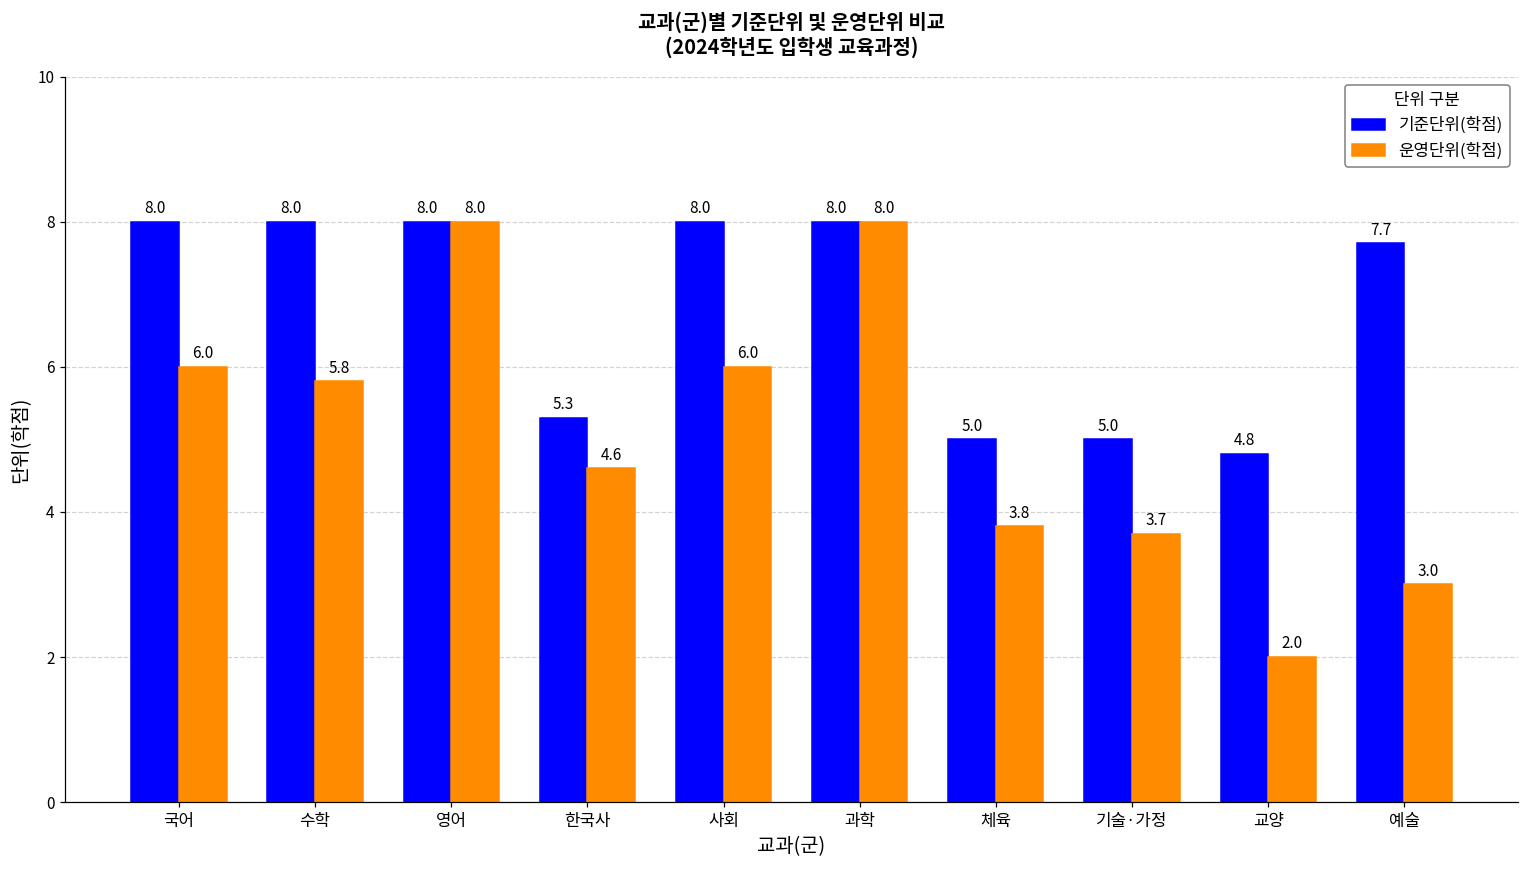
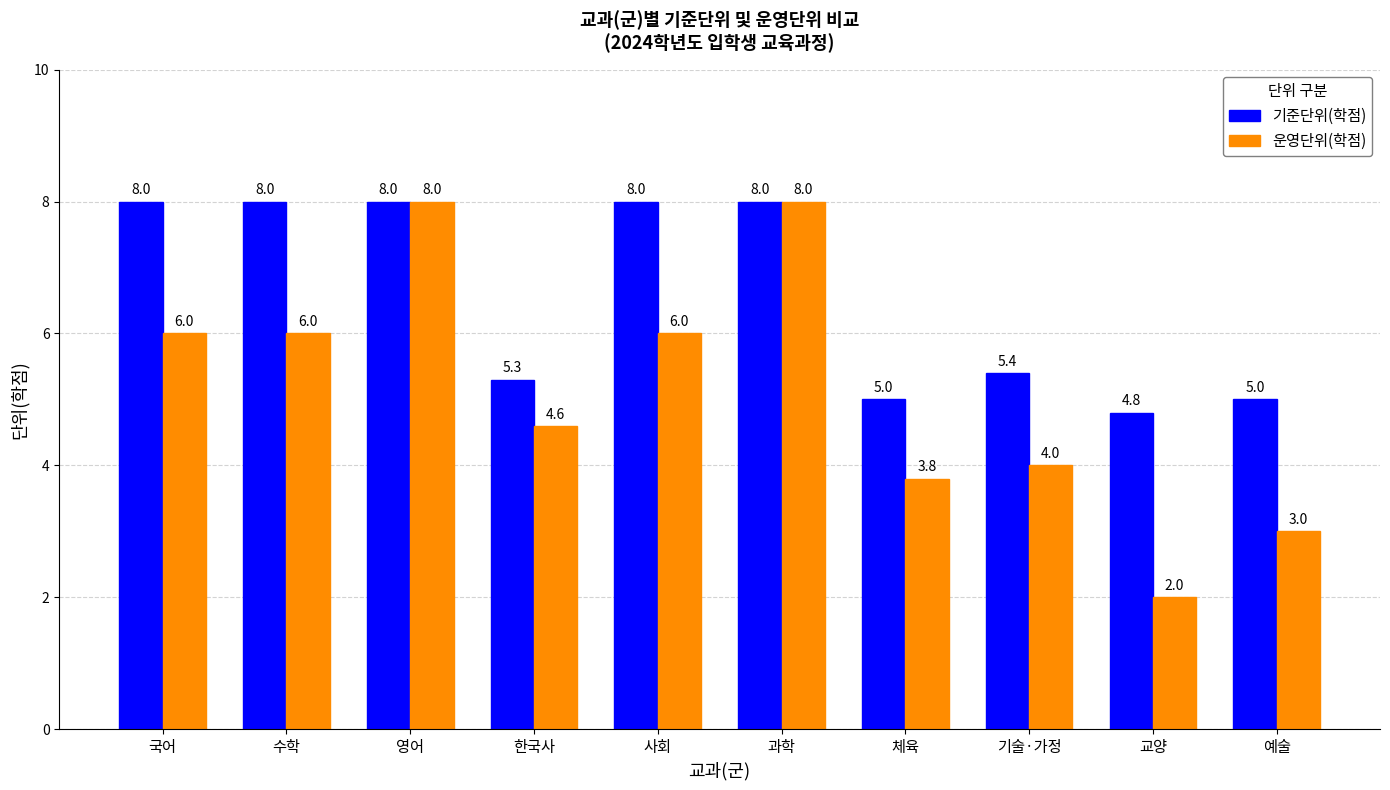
운영단위(학점), 수학: 5.8 -> 6.0
기준단위(학점), 기술·가정: 5.0 -> 5.4
운영단위(학점), 기술·가정: 3.7 -> 4.0
기준단위(학점), 예술: 7.7 -> 5.0
